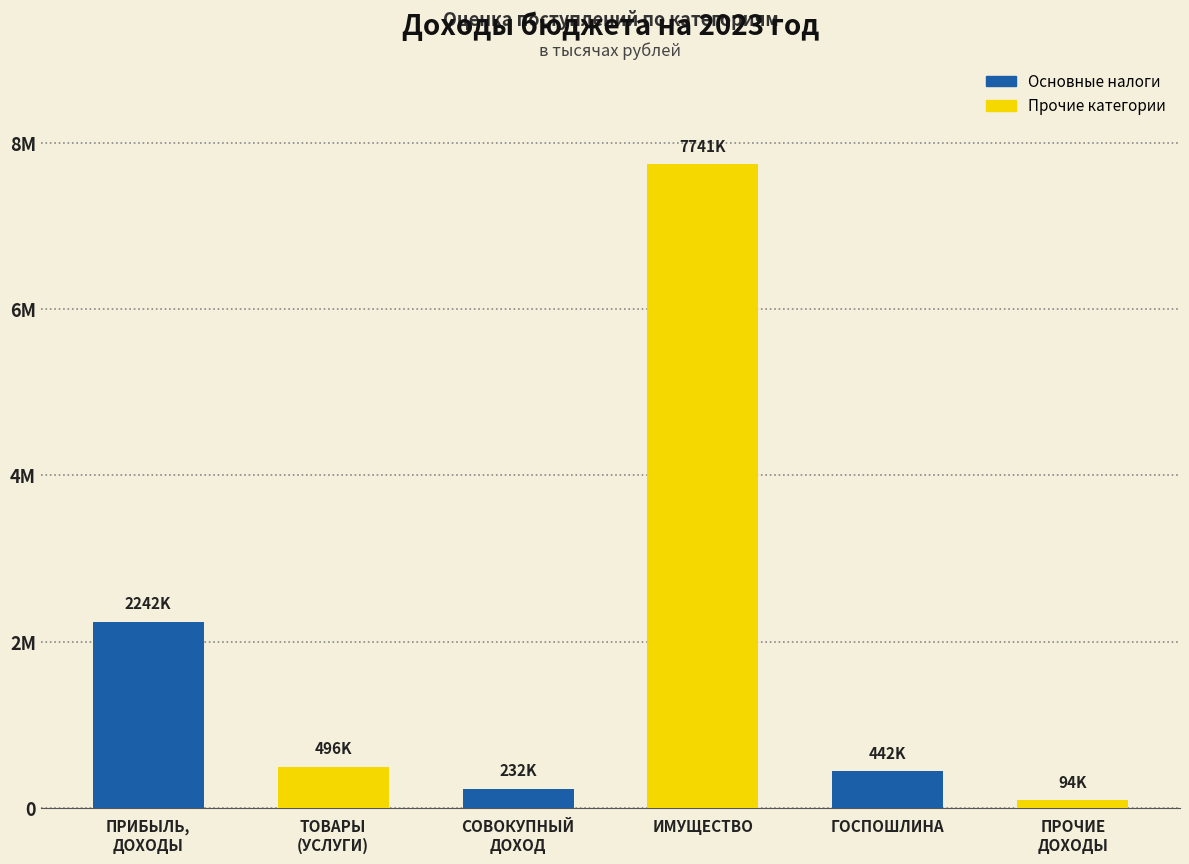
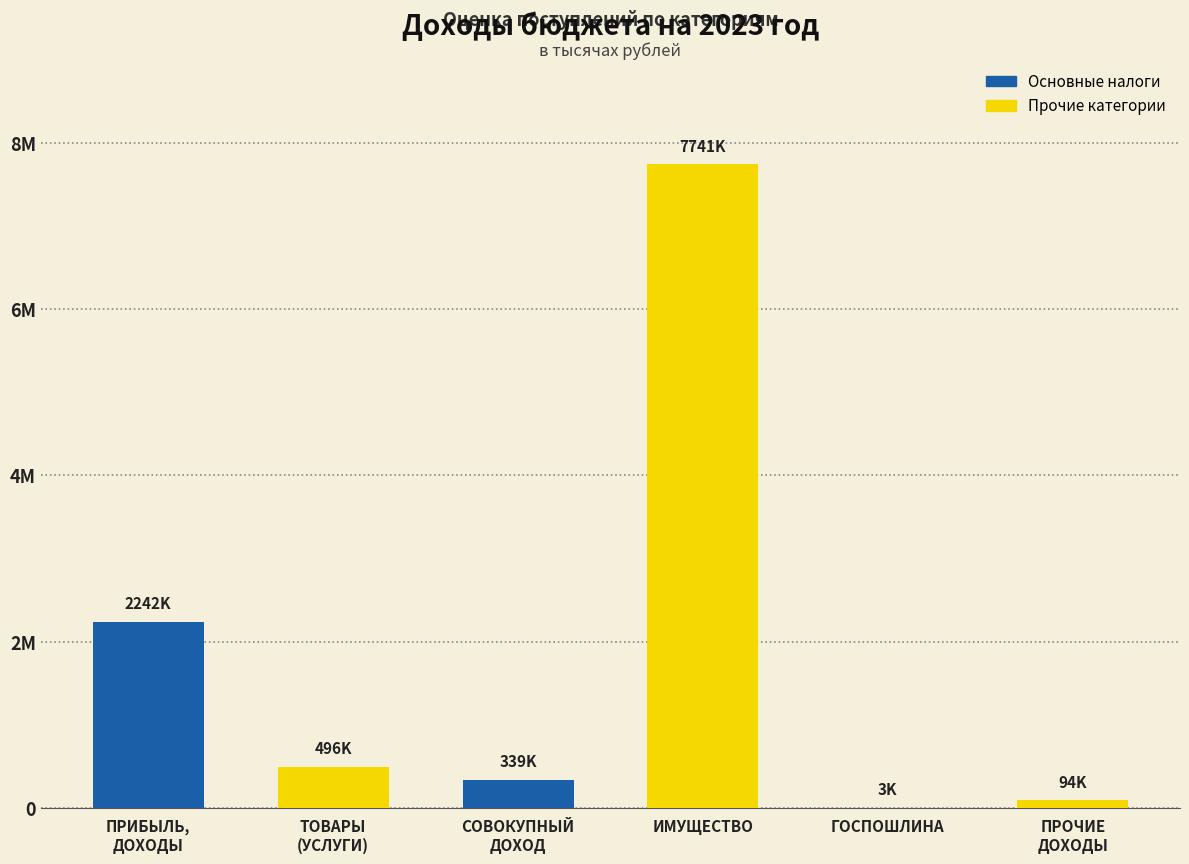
СОВОКУПНЫЙ ДОХОД: 232K -> 339K
ГОСПОШЛИНА: 442K -> 3K
